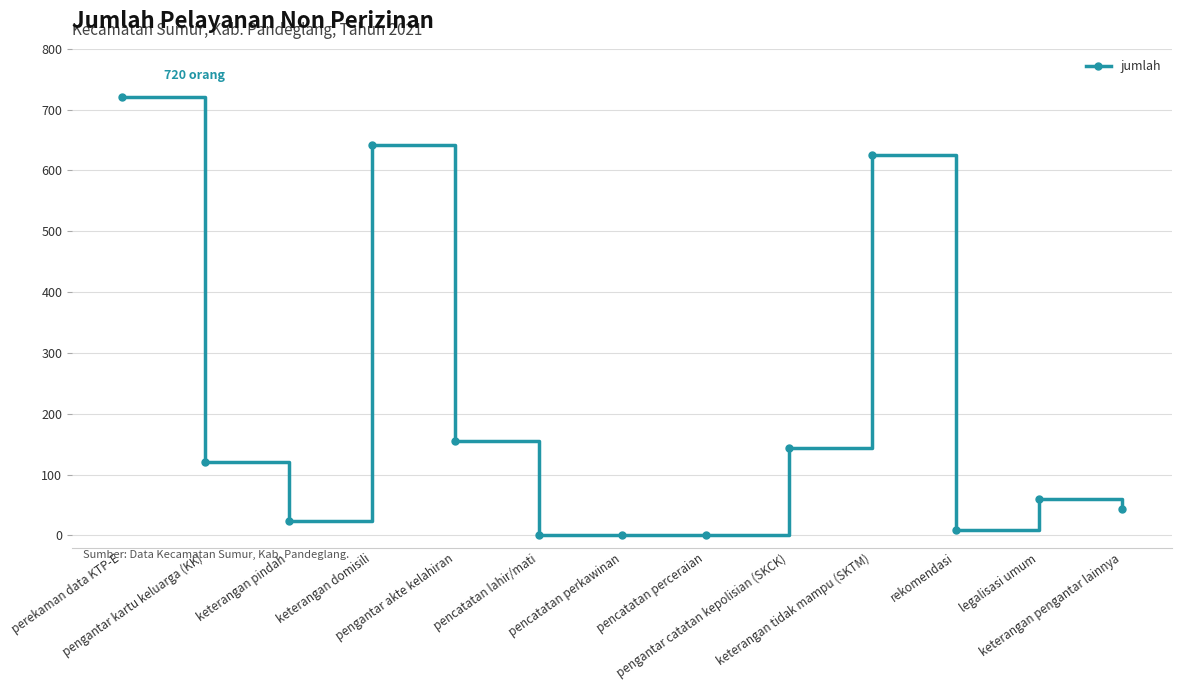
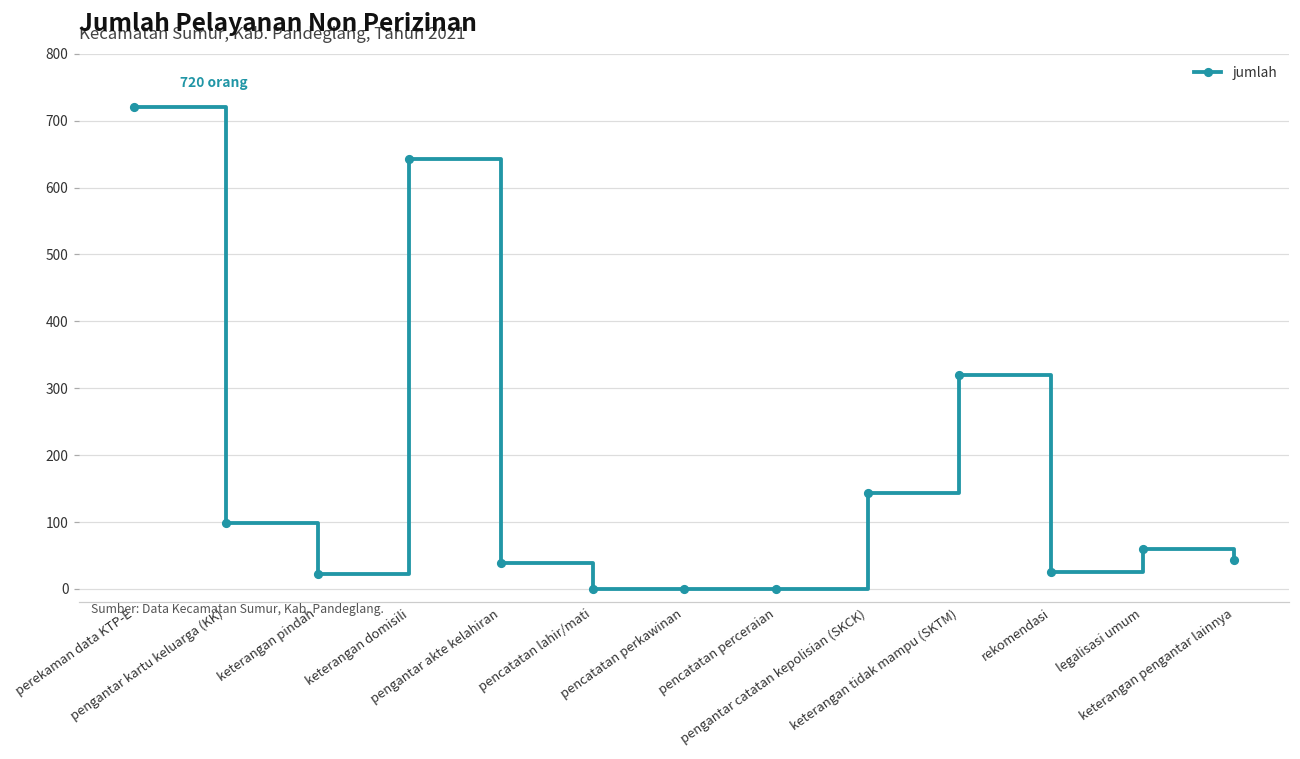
pengantar kartu keluarga (KK): 120 -> 100
pengantar akte kelahiran: 160 -> 40
keterangan tidak mampu (SKTM): 630 -> 320
rekomendasi: 10 -> 30
